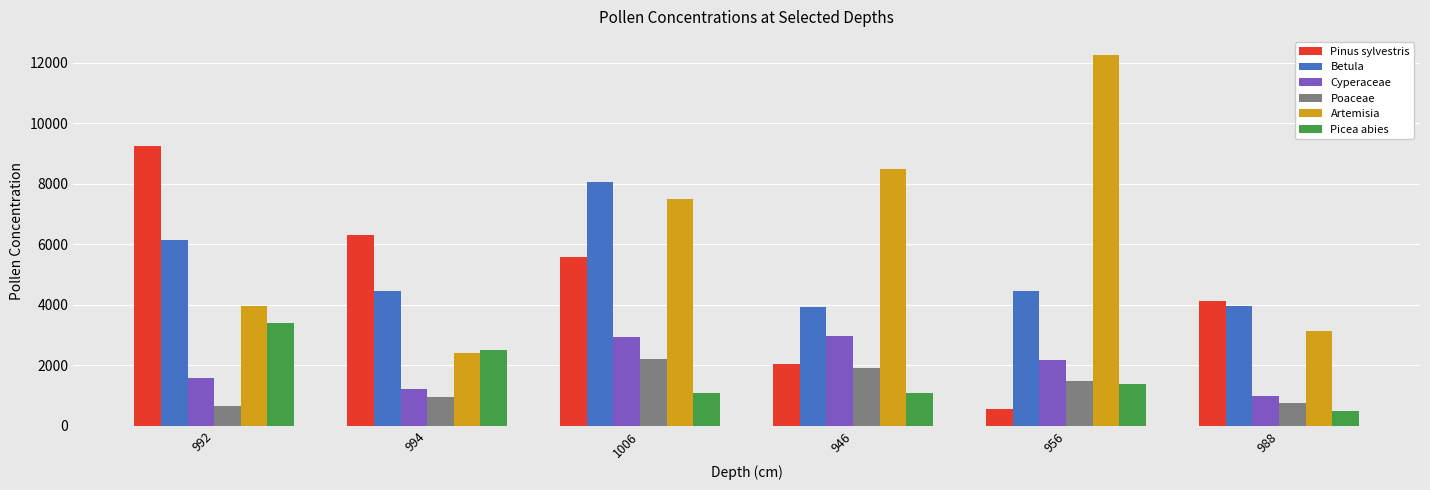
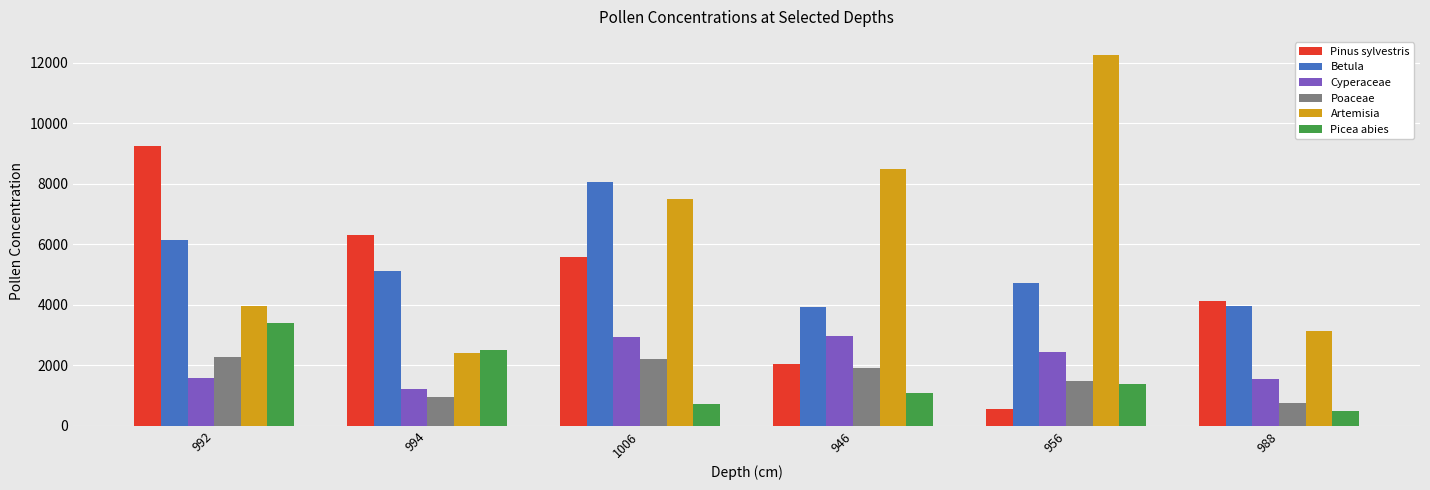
Poaceae, 992: 600 -> 2300
Betula, 994: 4500 -> 5100
Picea abies, 1006: 1100 -> 700
Betula, 956: 4400 -> 4700
Cyperaceae, 956: 2200 -> 2500
Cyperaceae, 988: 1000 -> 1600
